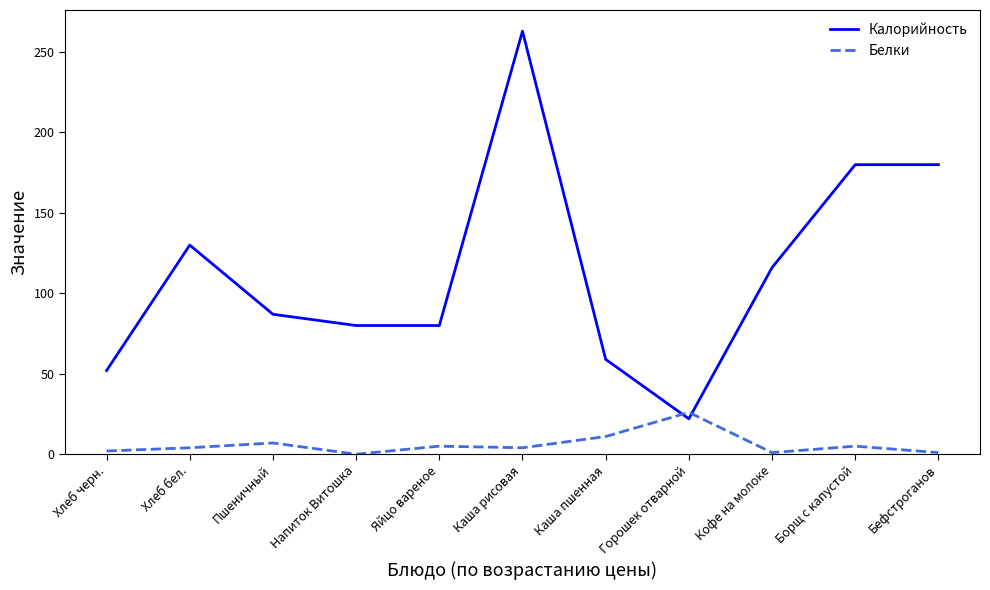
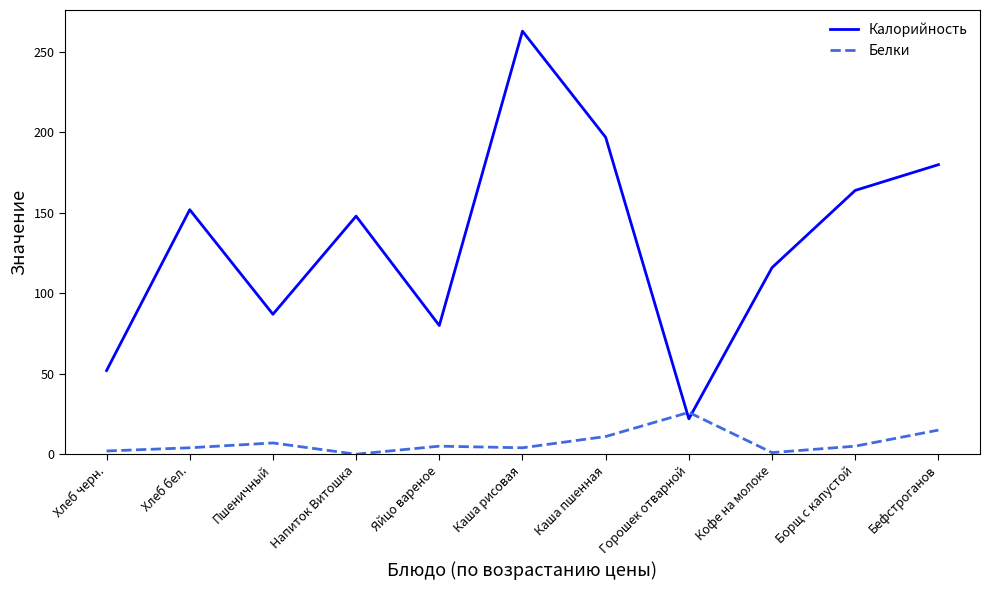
Калорийность, Хлеб бел.: 130 -> 152
Калорийность, Напиток Витошка: 80 -> 148
Калорийность, Каша пшенная: 59 -> 197
Калорийность, Борщ с капустой: 180 -> 164
Белки, Бефстроганов: 1 -> 15
